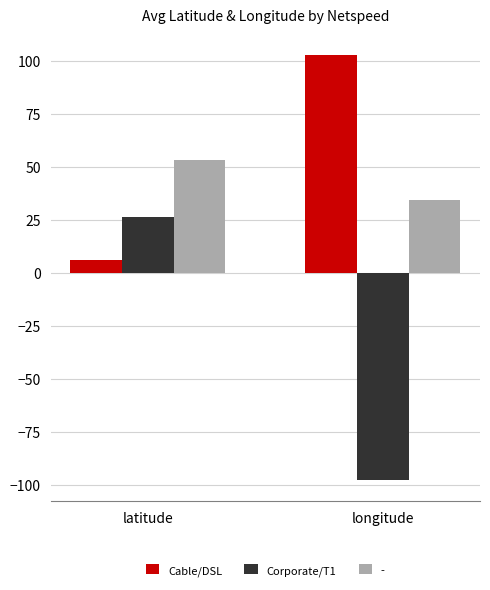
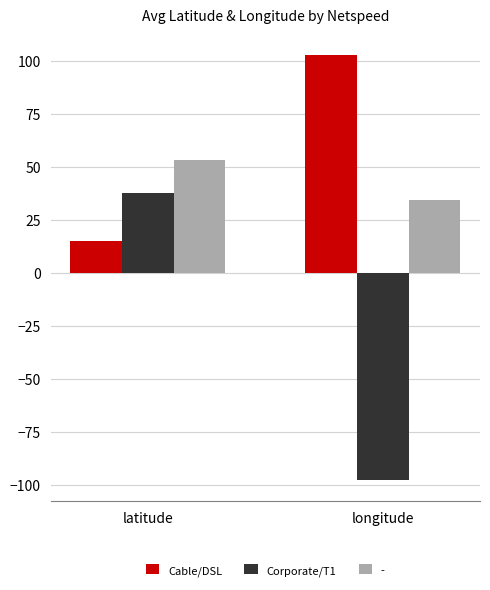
Cable/DSL, latitude: 6 -> 15
Corporate/T1, latitude: 26 -> 38
